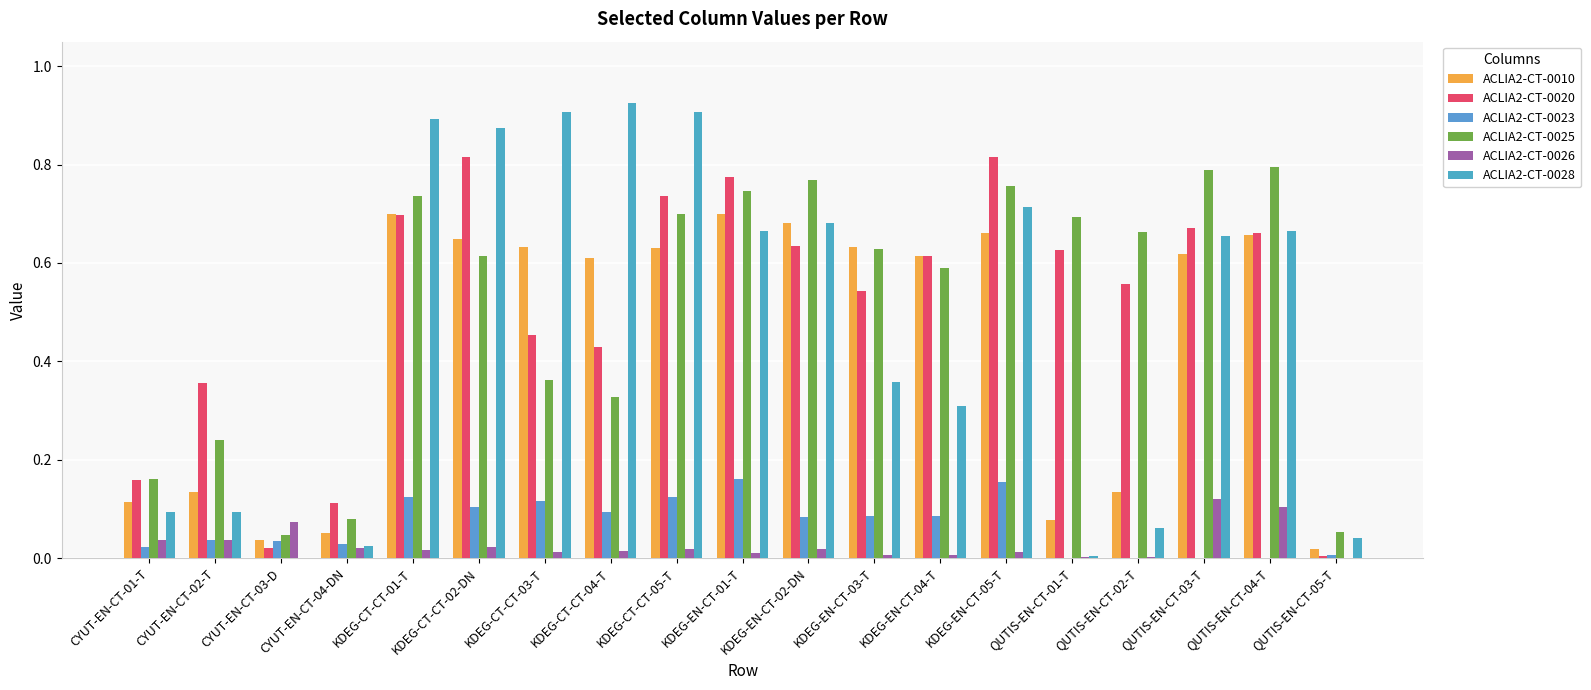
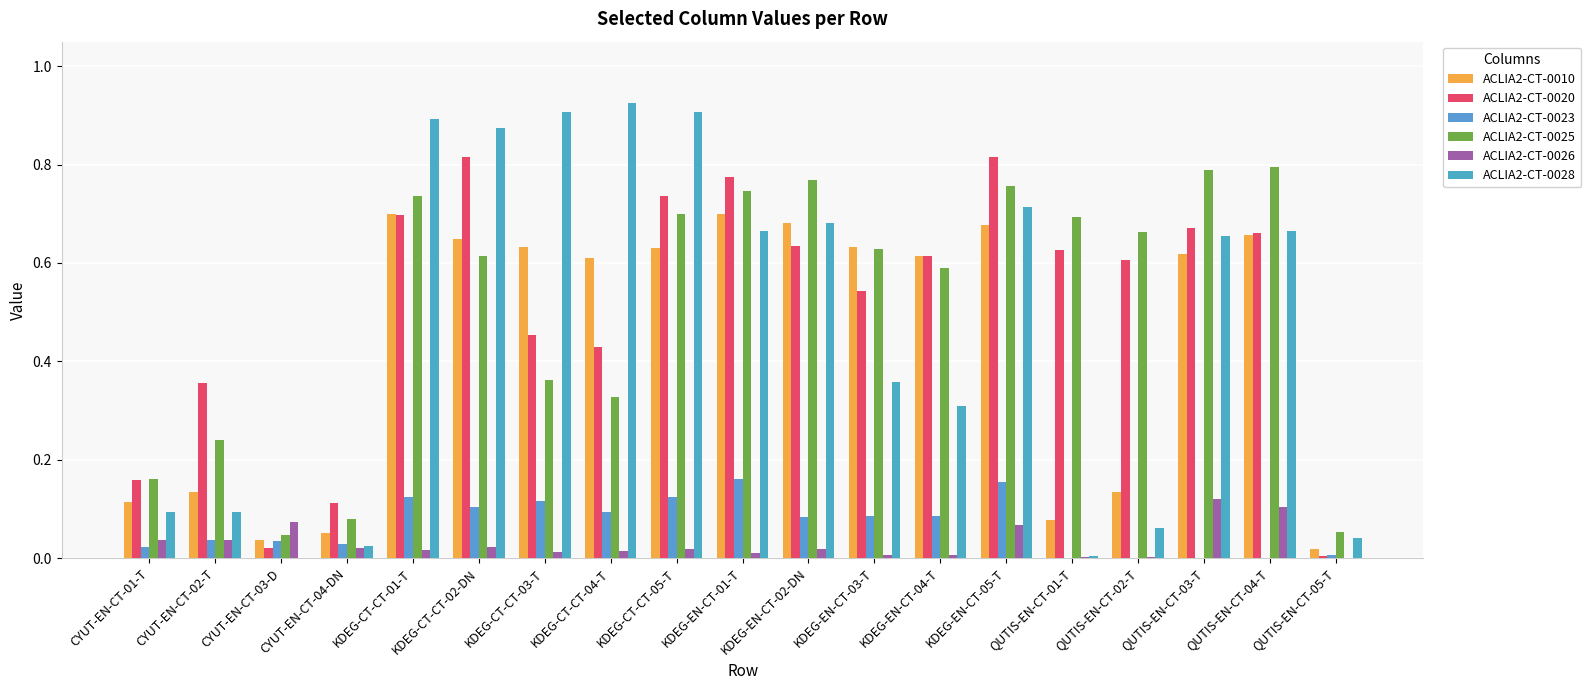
ACLIA2-CT-0010, KDEG-EN-CT-05-T: 0.66 -> 0.68
ACLIA2-CT-0026, KDEG-EN-CT-05-T: 0.01 -> 0.07
ACLIA2-CT-0020, QUTIS-EN-CT-02-T: 0.56 -> 0.61
